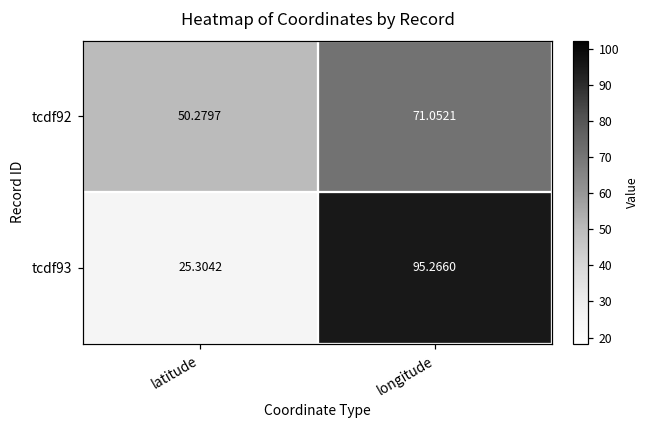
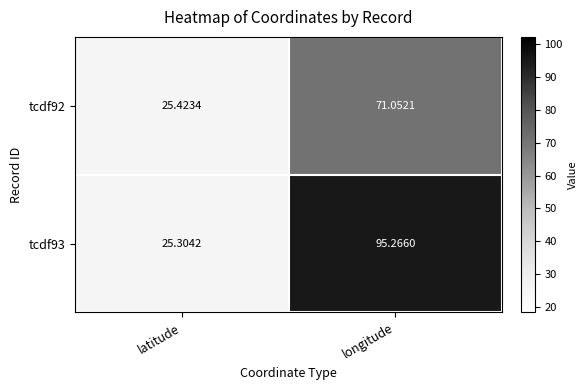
tcdf92, latitude: 50.2797 -> 25.4234
